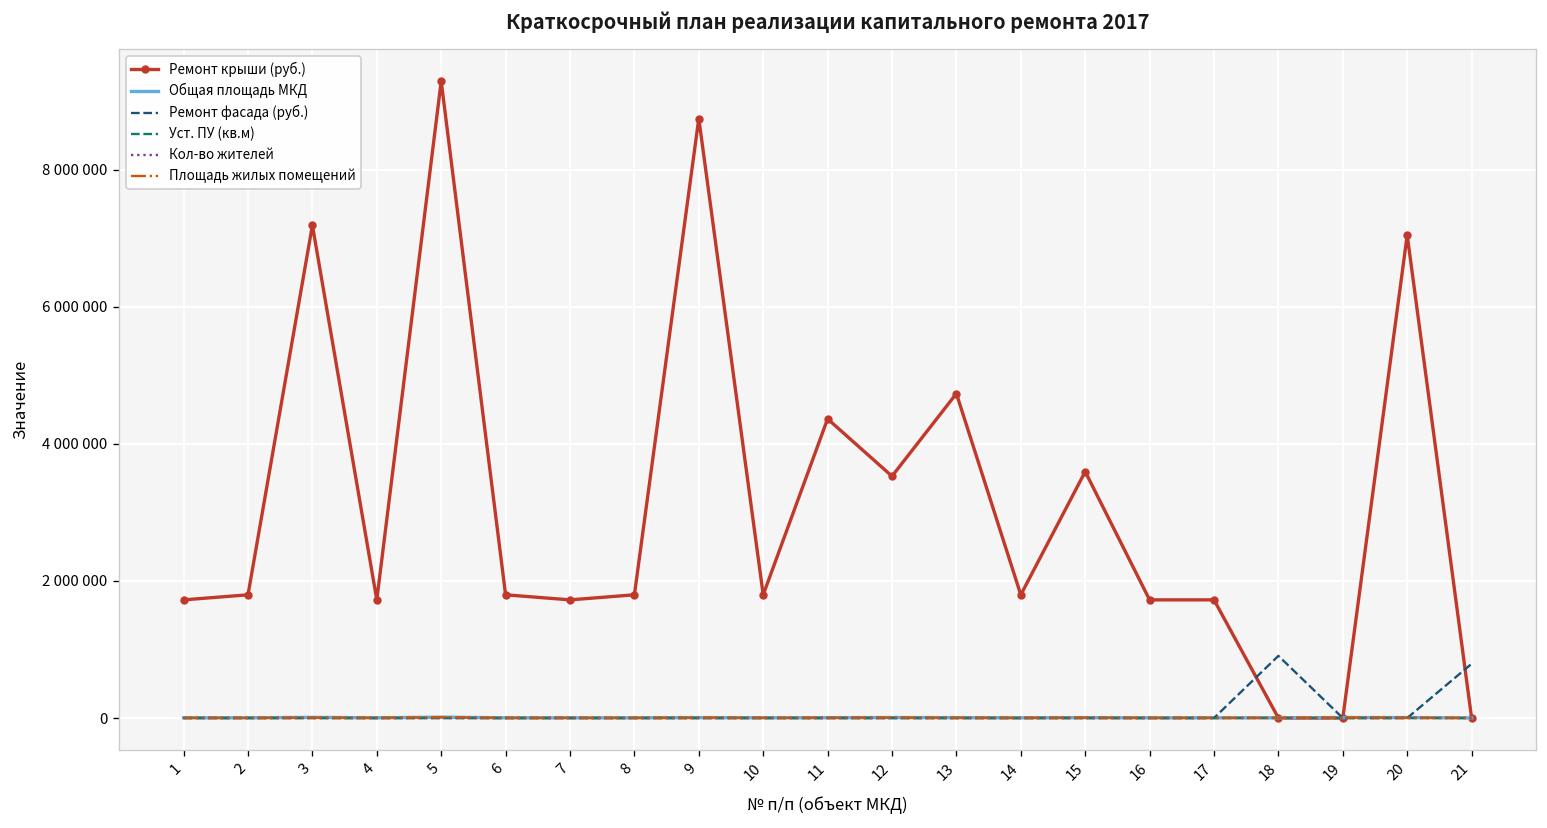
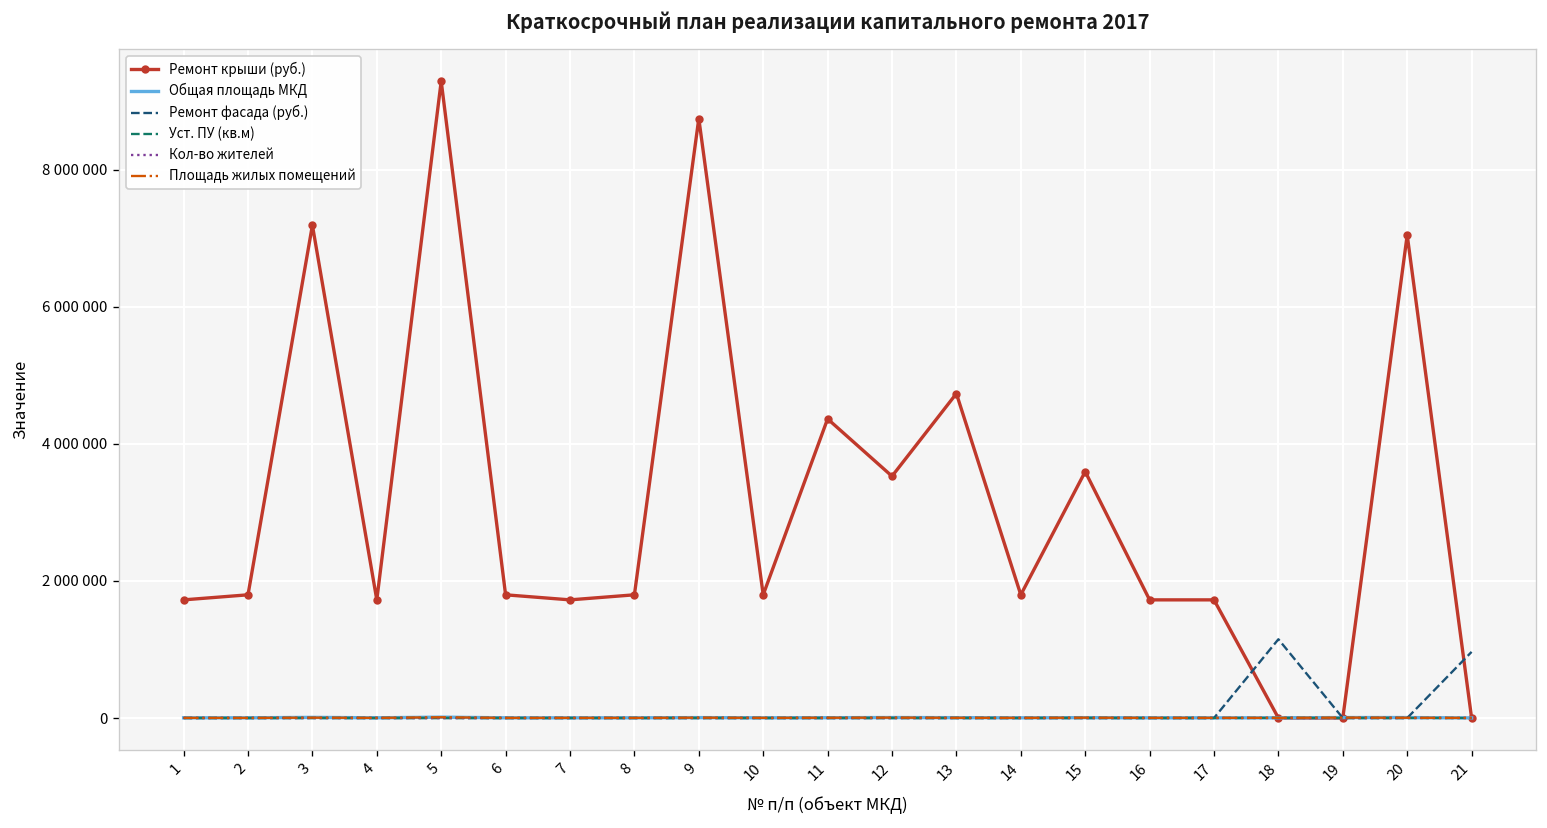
Ремонт фасада (руб.), 18: 900000 -> 1100000
Ремонт фасада (руб.), 21: 800000 -> 1000000
